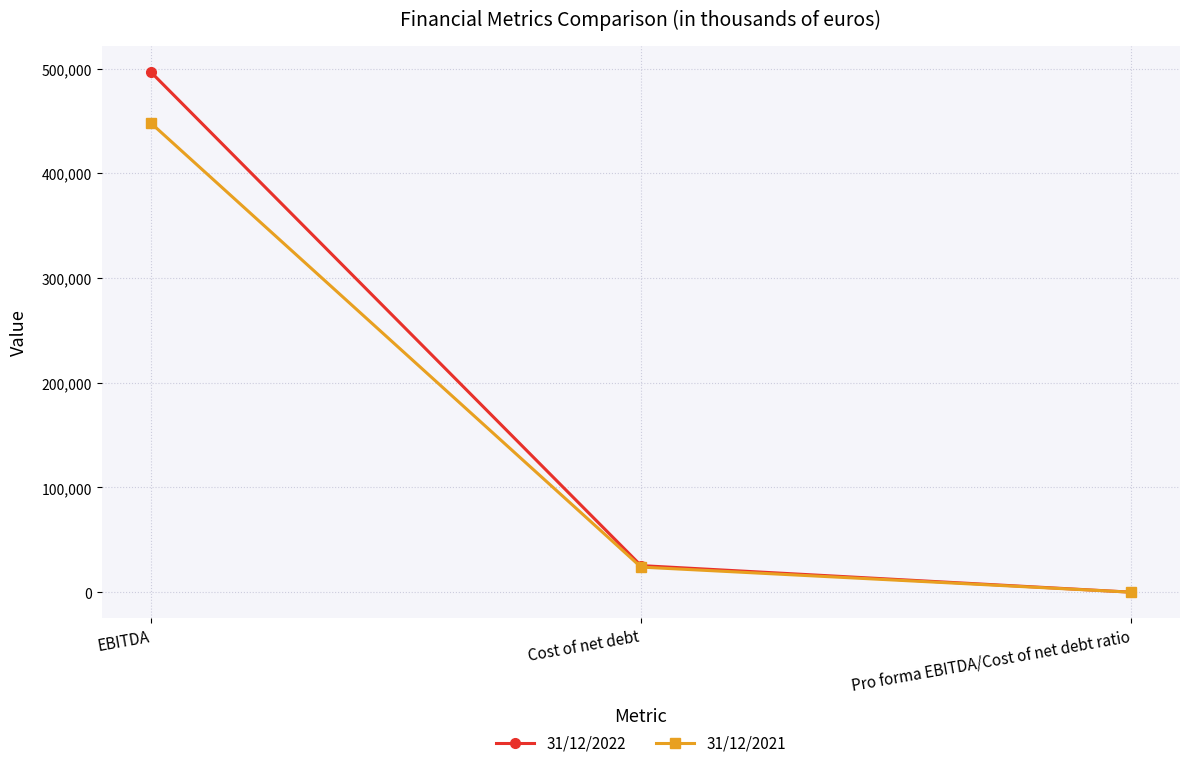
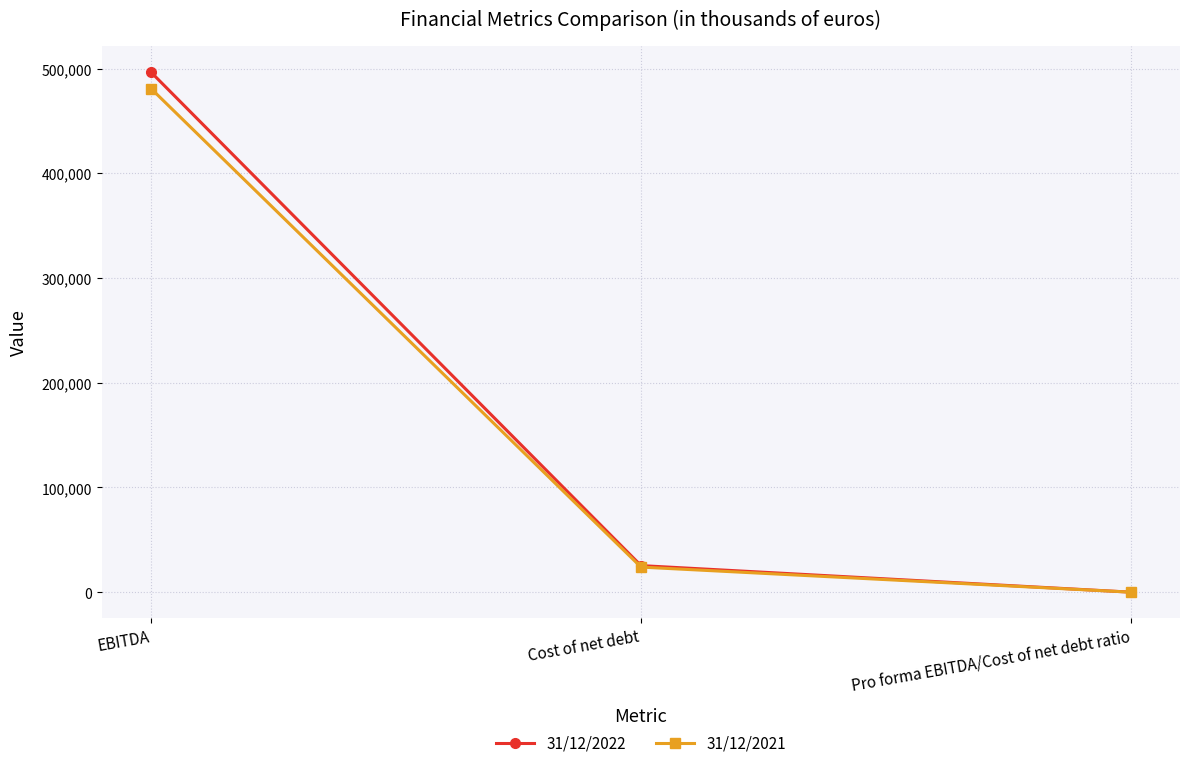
31/12/2021, EBITDA: 448,000 -> 481,000
